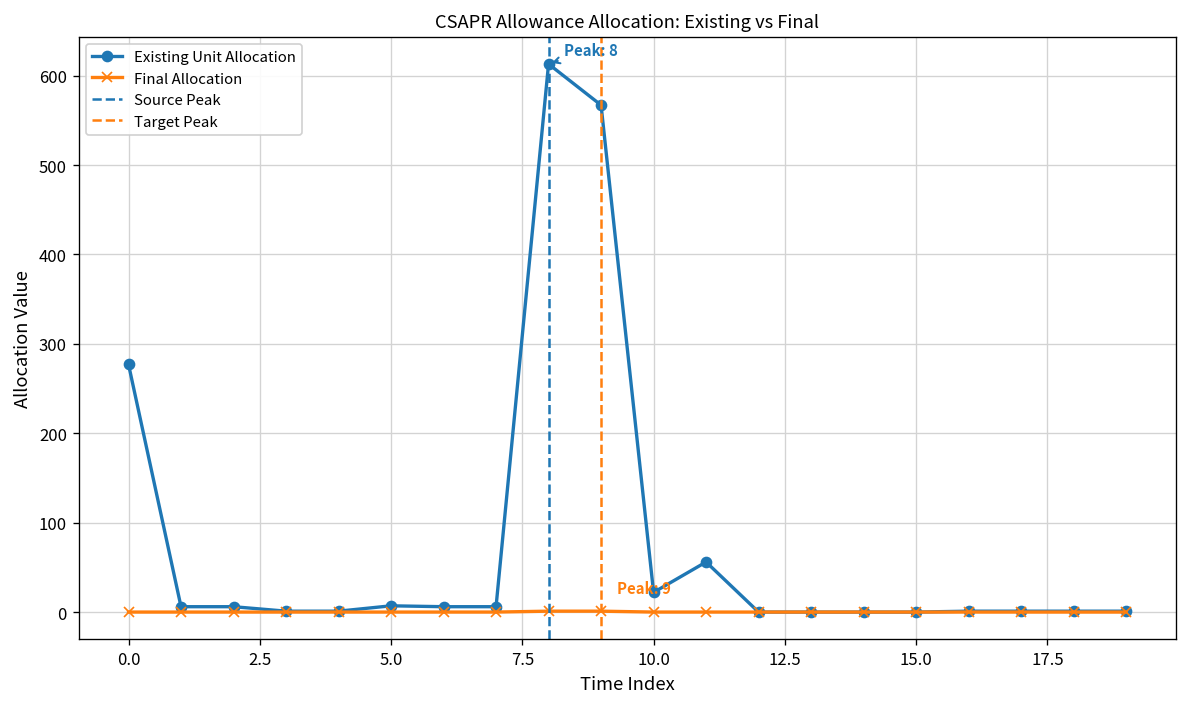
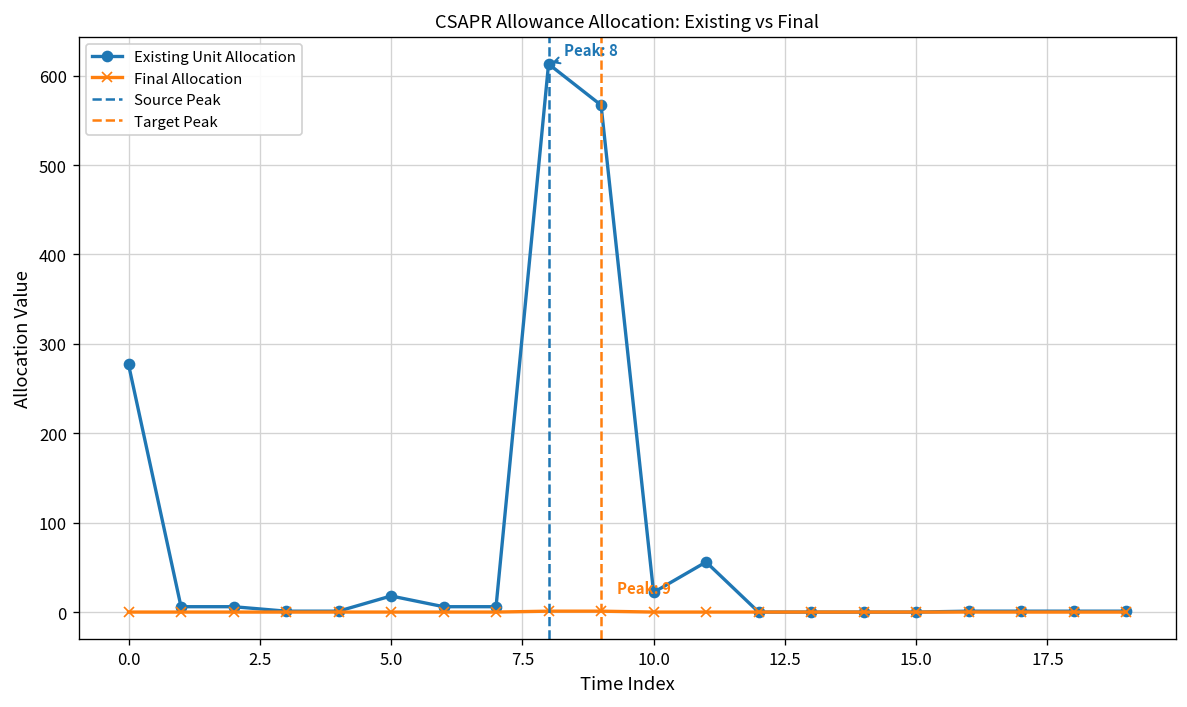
Existing Unit Allocation, 5.0: 10 -> 20
